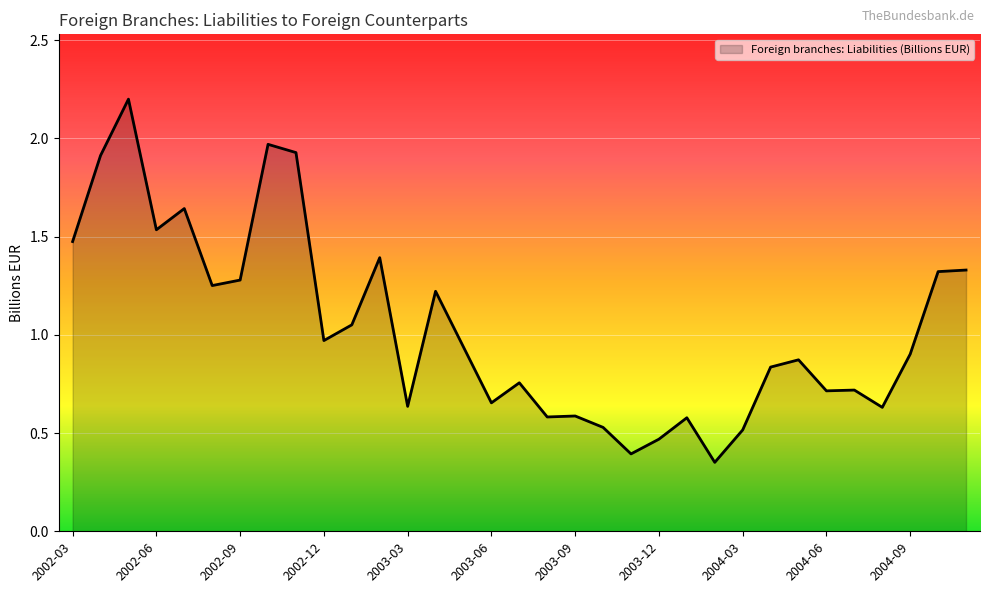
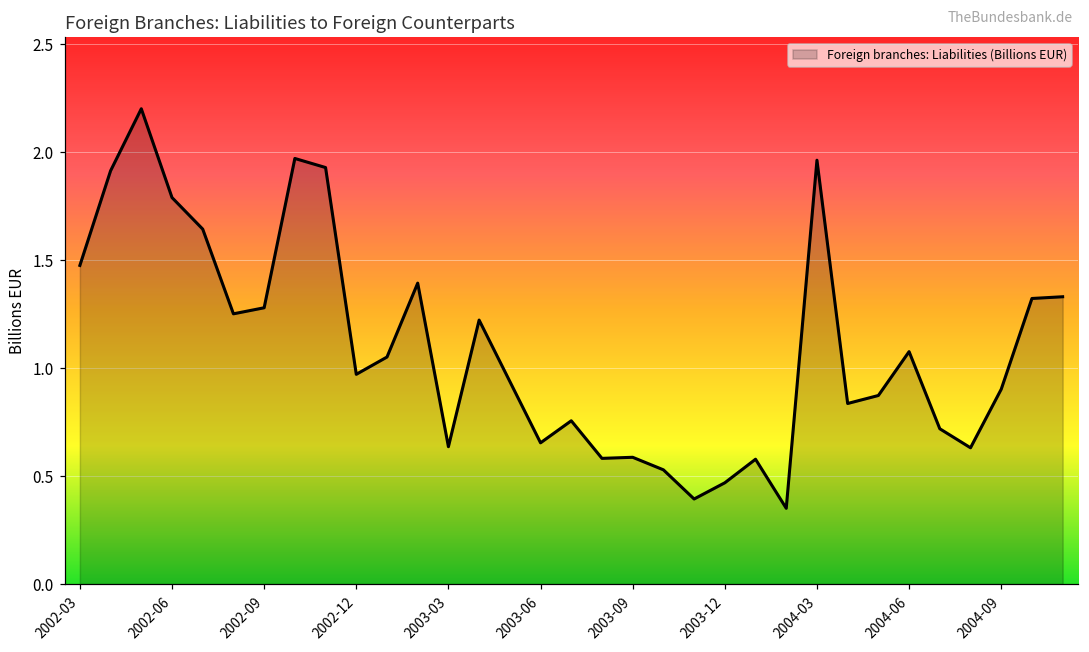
2002-06: 1.54 -> 1.79
2004-03: 0.52 -> 1.96
2004-06: 0.72 -> 1.08
